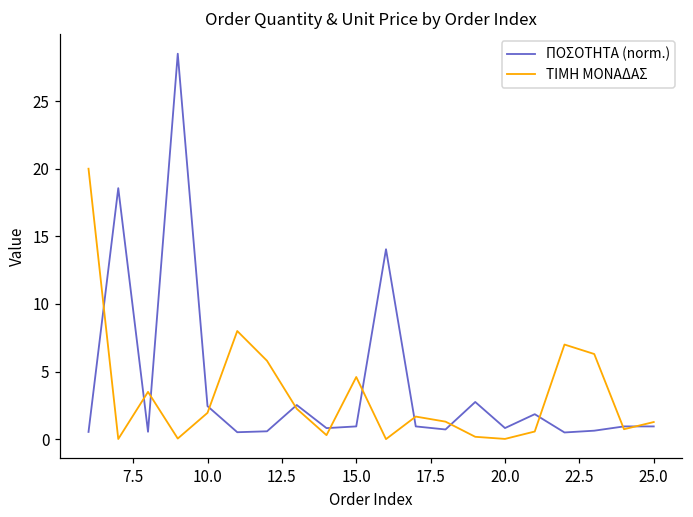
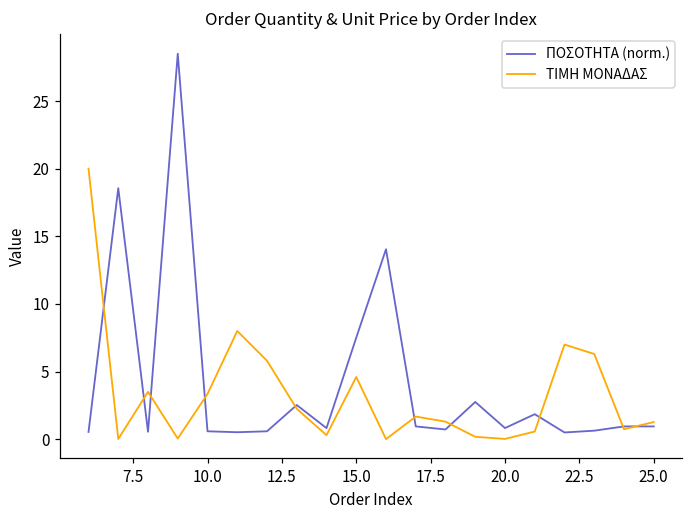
ΠΟΣΟΤΗΤΑ (norm.), 10.0: 2.4 -> 0.6
ΤΙΜΗ ΜΟΝΑΔΑΣ, 10.0: 2.0 -> 3.4
ΠΟΣΟΤΗΤΑ (norm.), 15.0: 0.9 -> 7.5
